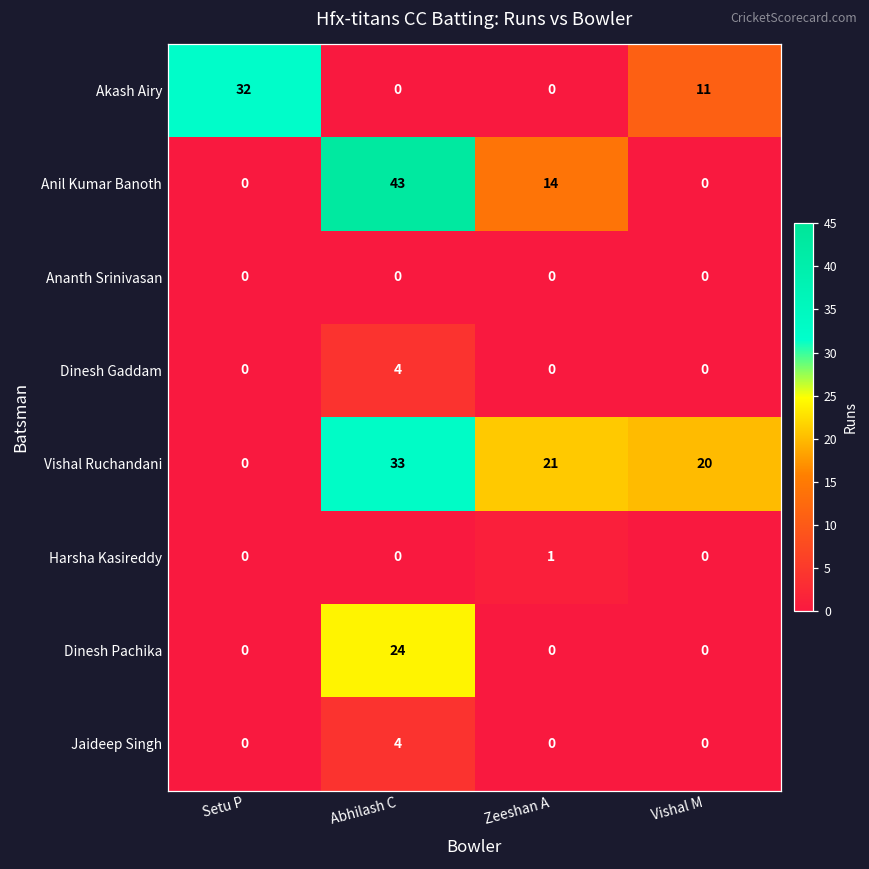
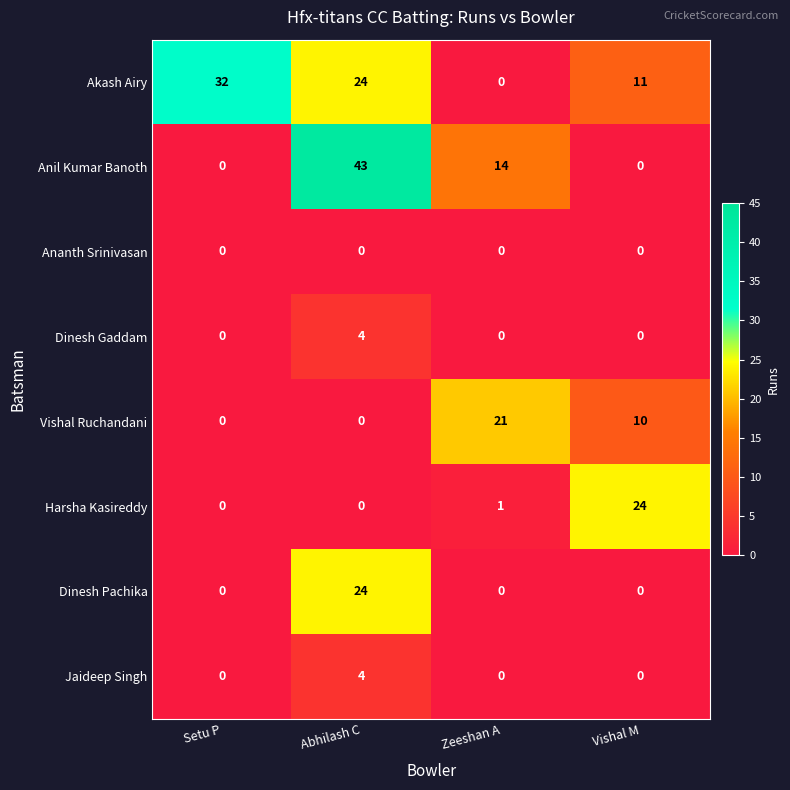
Akash Airy, Abhilash C: 0 -> 24
Vishal Ruchandani, Abhilash C: 33 -> 0
Vishal Ruchandani, Vishal M: 20 -> 10
Harsha Kasireddy, Vishal M: 0 -> 24
